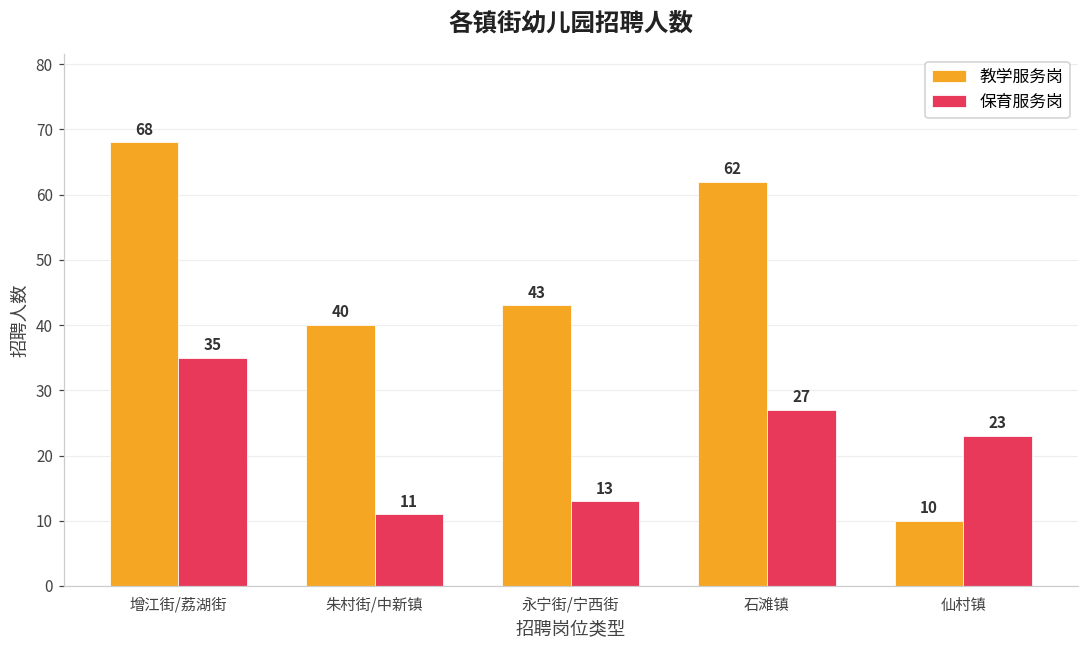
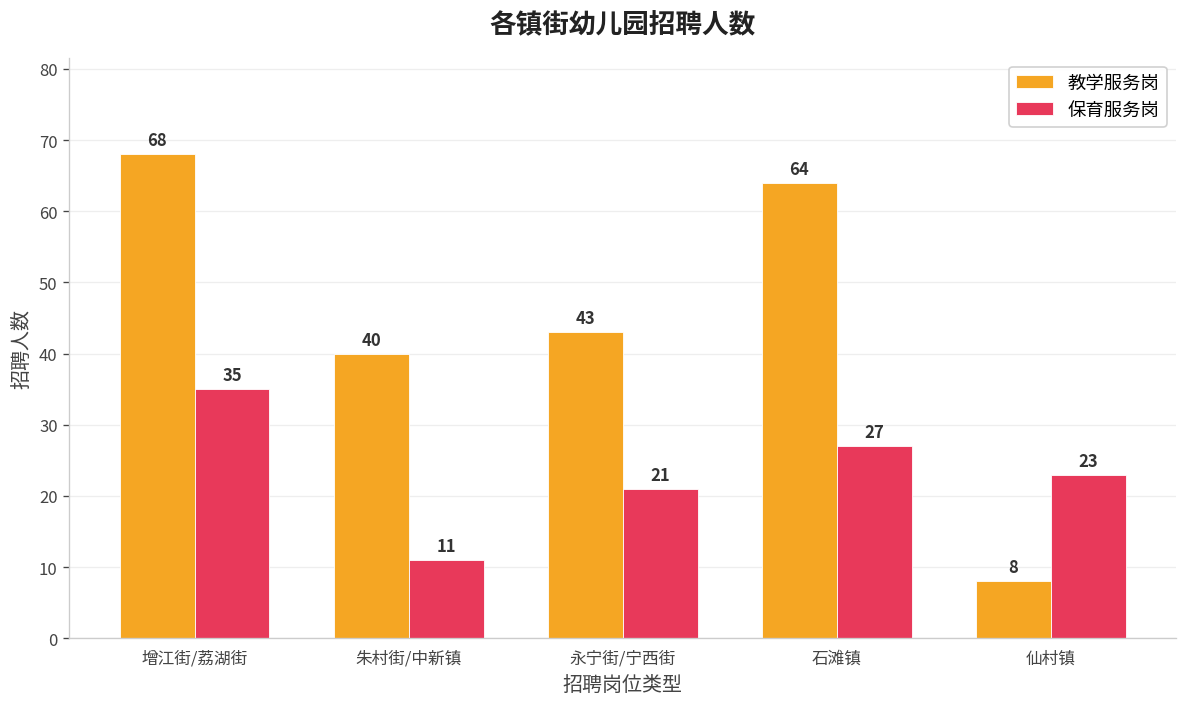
保育服务岗, 永宁街/宁西街: 13 -> 21
教学服务岗, 石滩镇: 62 -> 64
教学服务岗, 仙村镇: 10 -> 8
